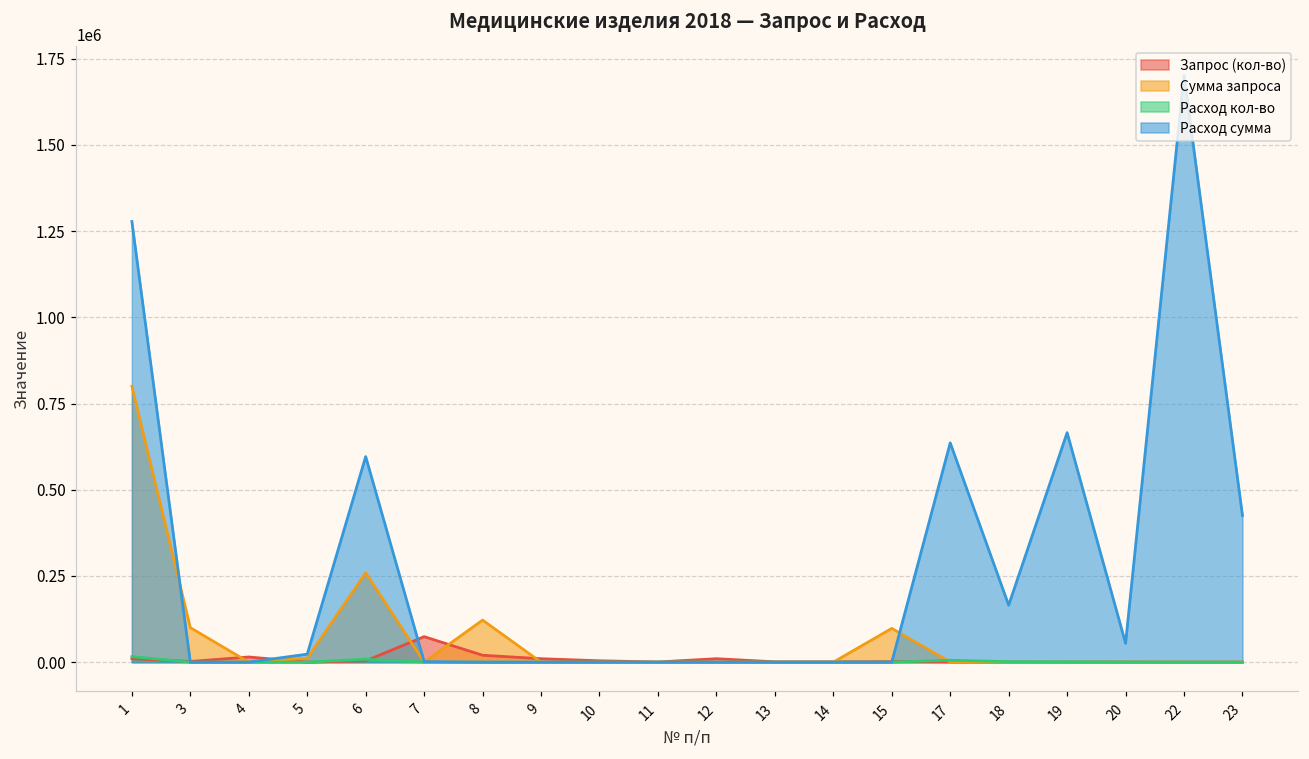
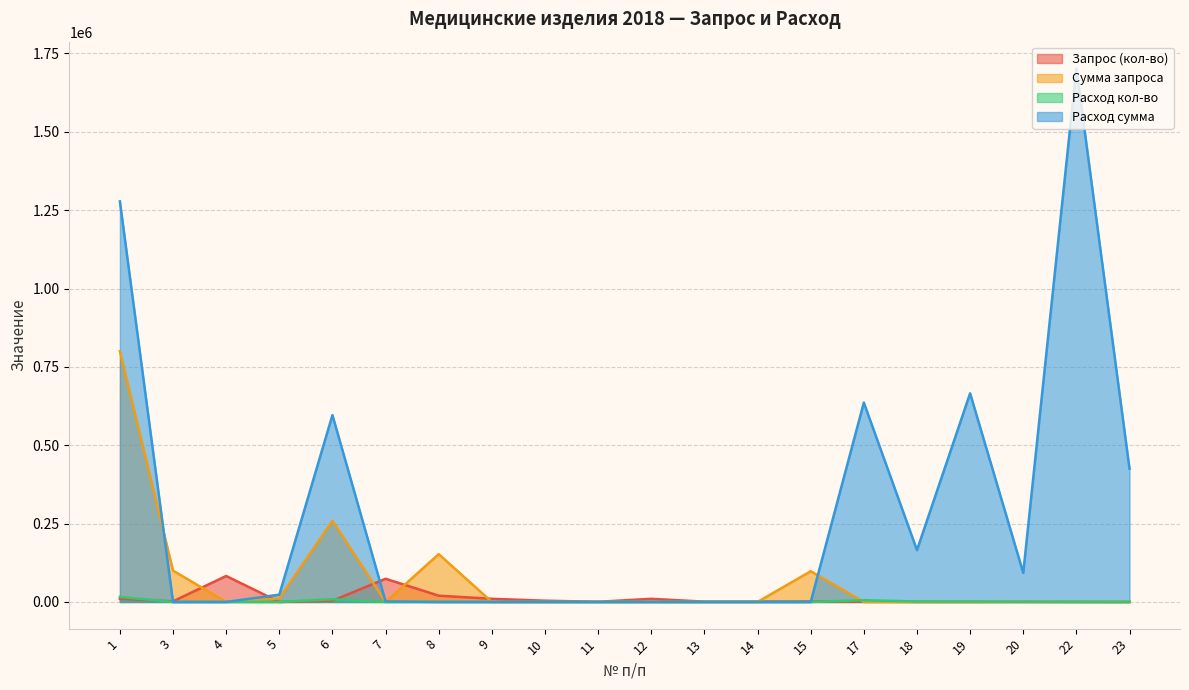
Запрос (кол-во), 4: 20000 -> 80000
Сумма запроса, 8: 120000 -> 150000
Расход сумма, 20: 50000 -> 90000
